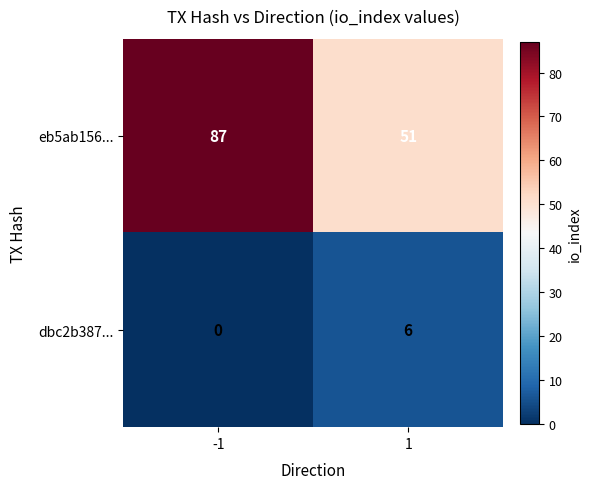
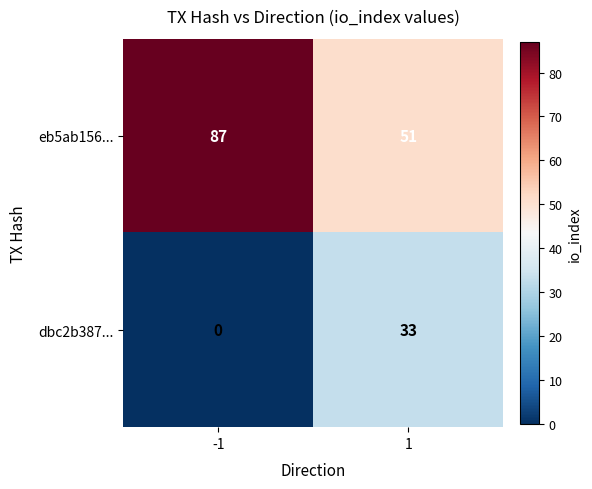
dbc2b387..., 1: 6 -> 33
